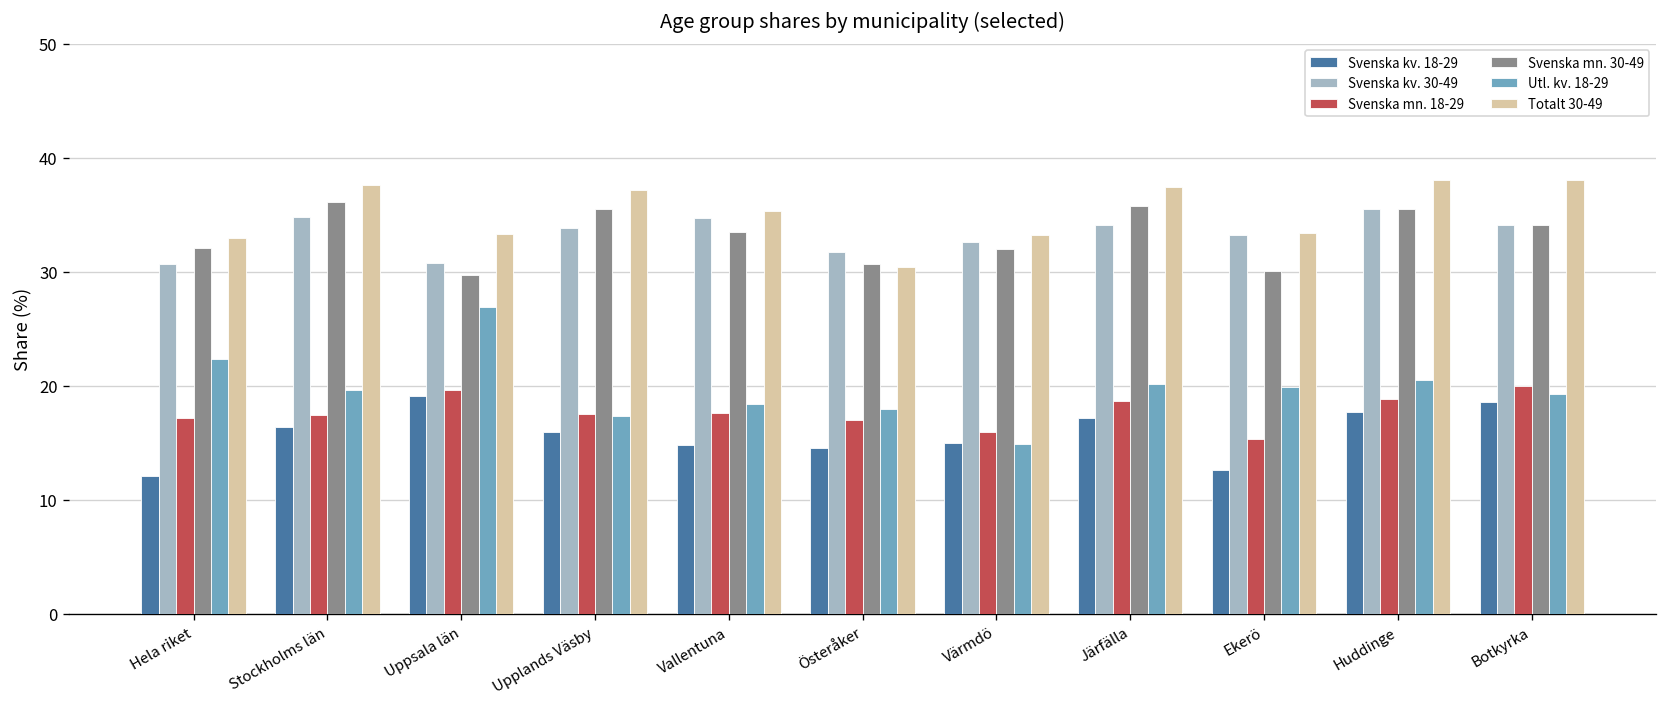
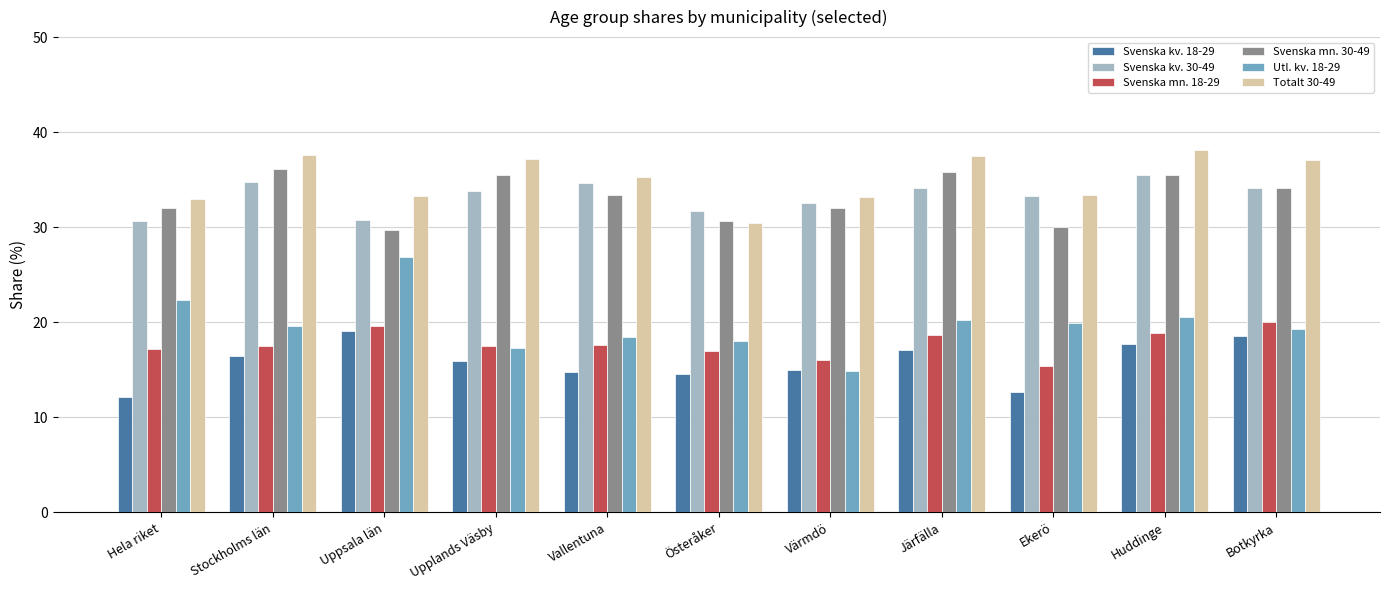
Totalt 30-49, Botkyrka: 38 -> 37
